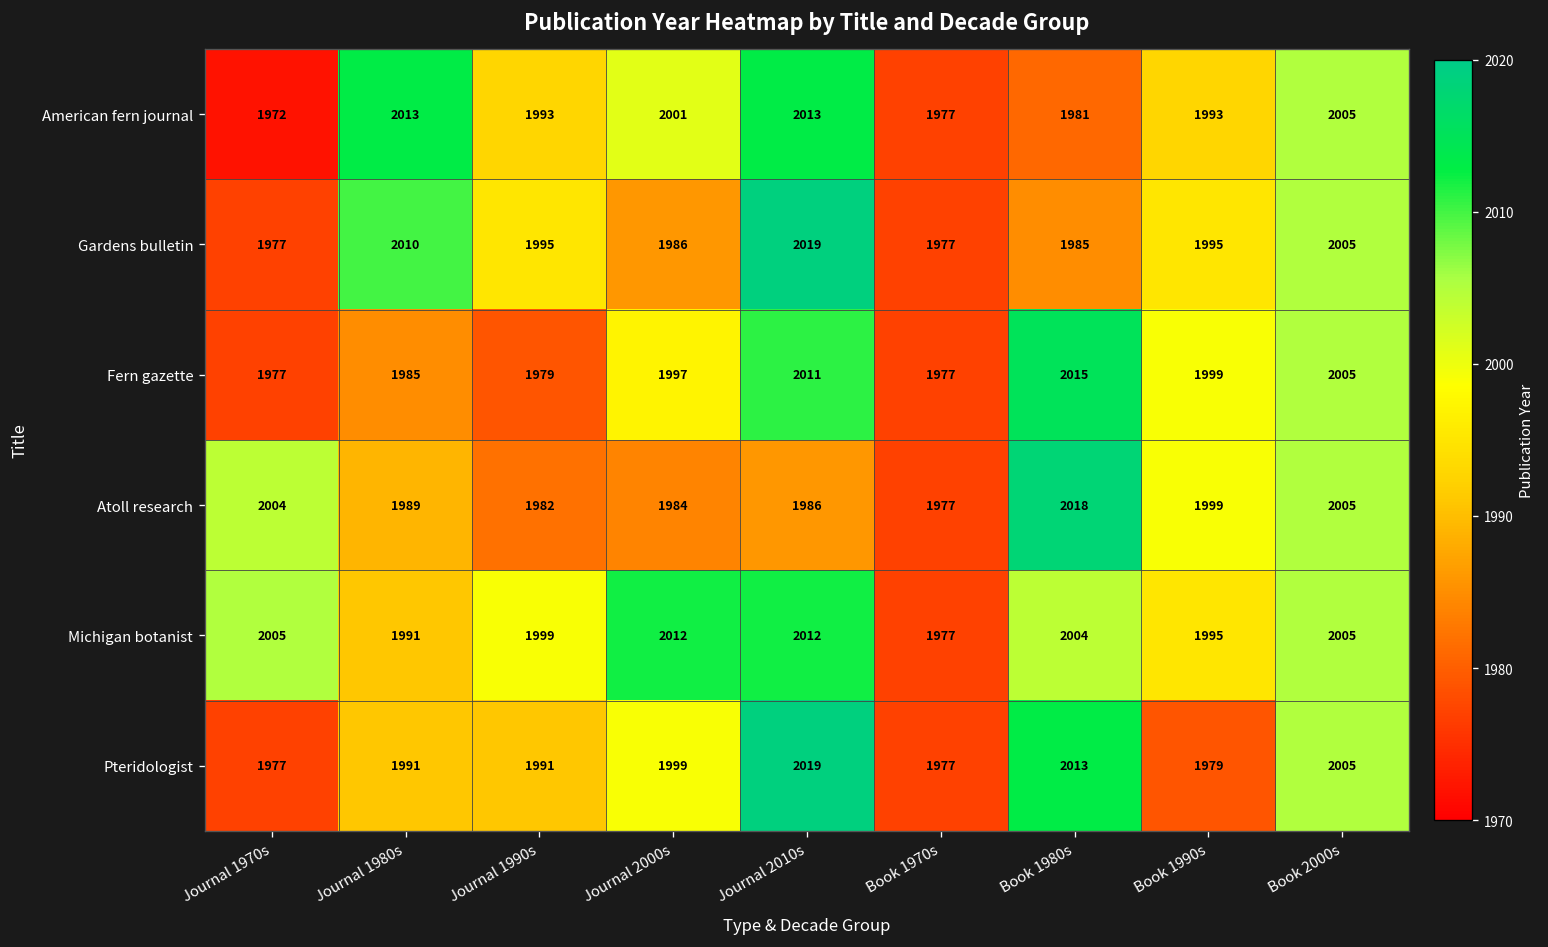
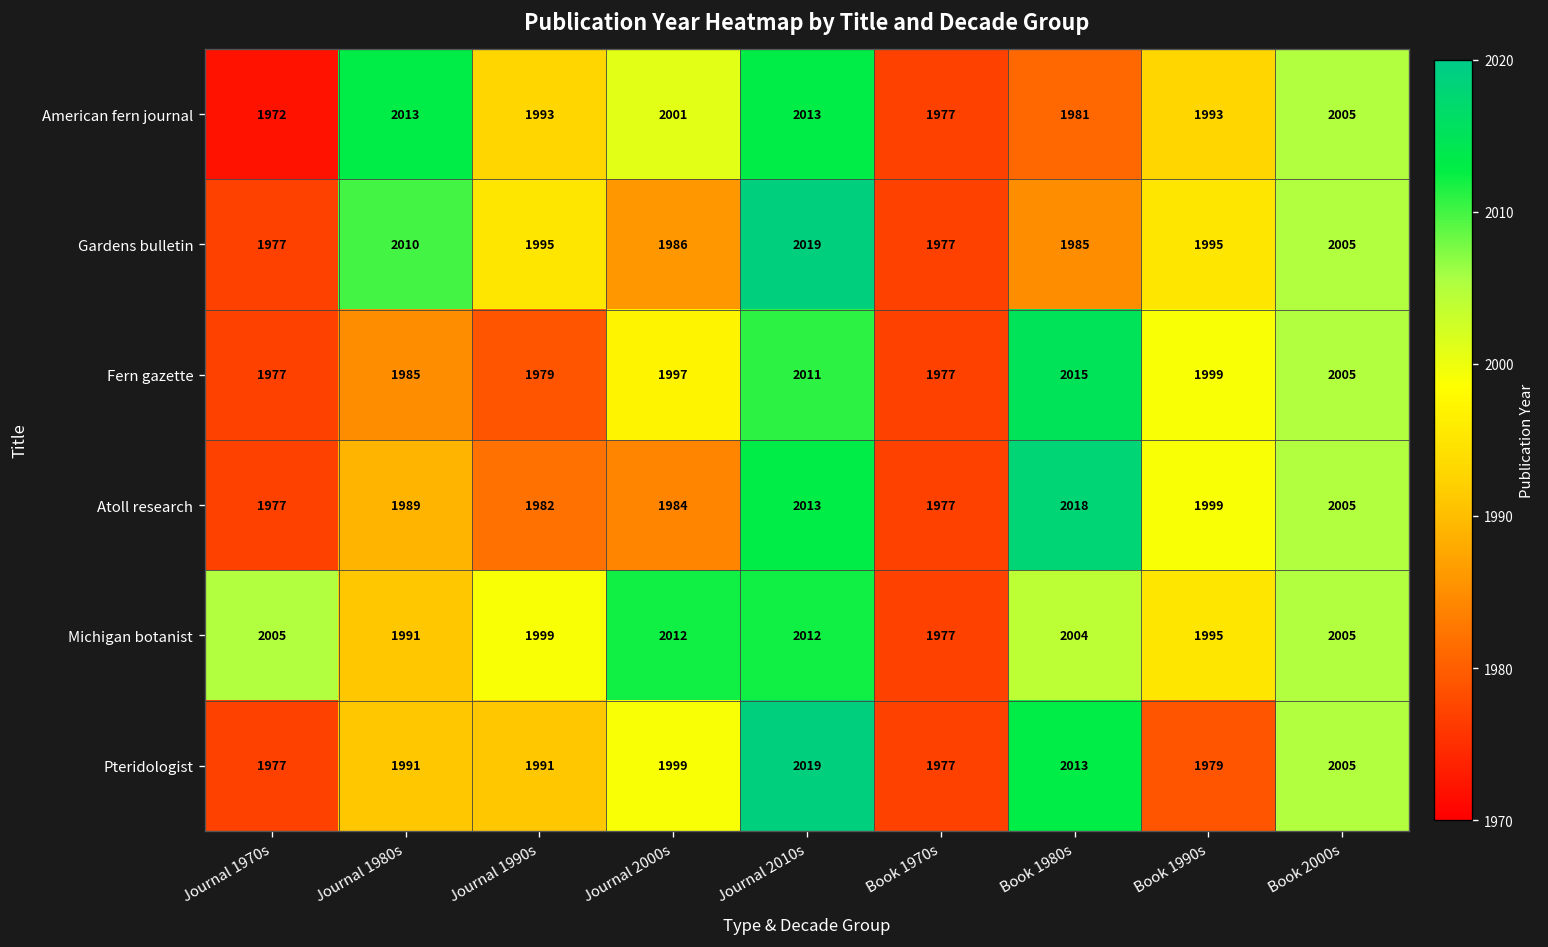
Atoll research, Journal 1970s: 2004 -> 1977
Atoll research, Journal 2010s: 1986 -> 2013
